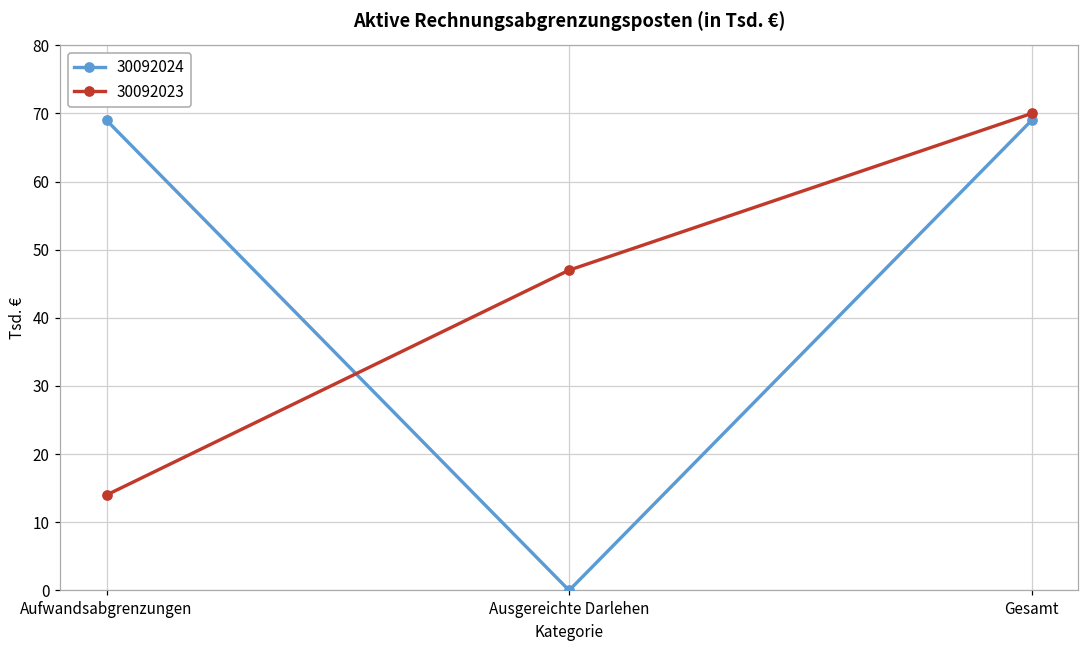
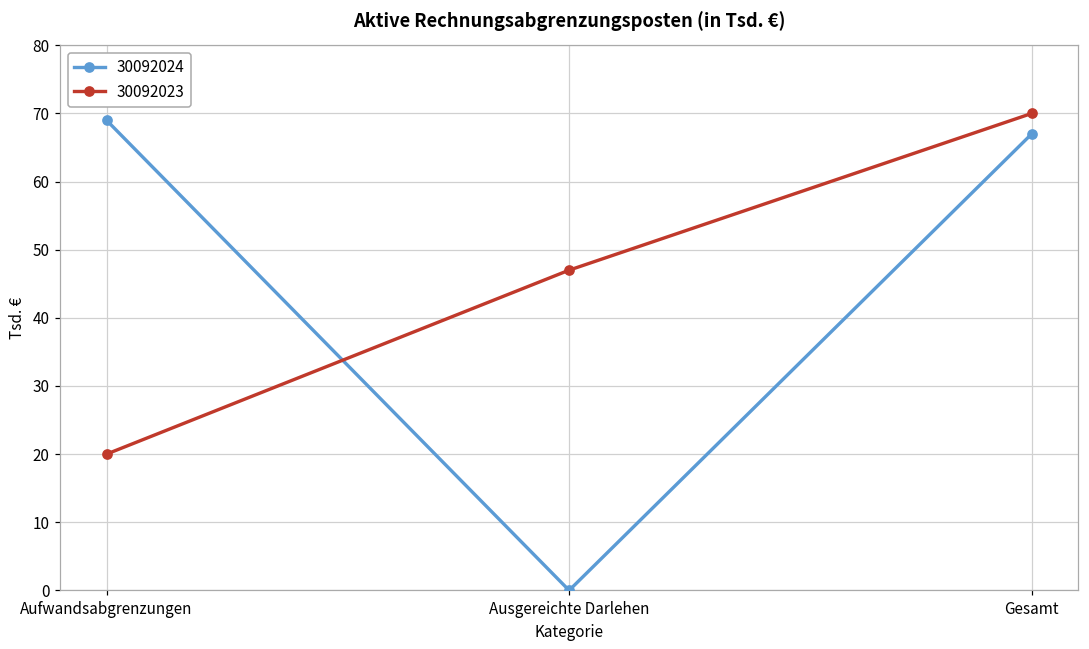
30092023, Aufwandsabgrenzungen: 14 -> 20
30092024, Gesamt: 69 -> 67
